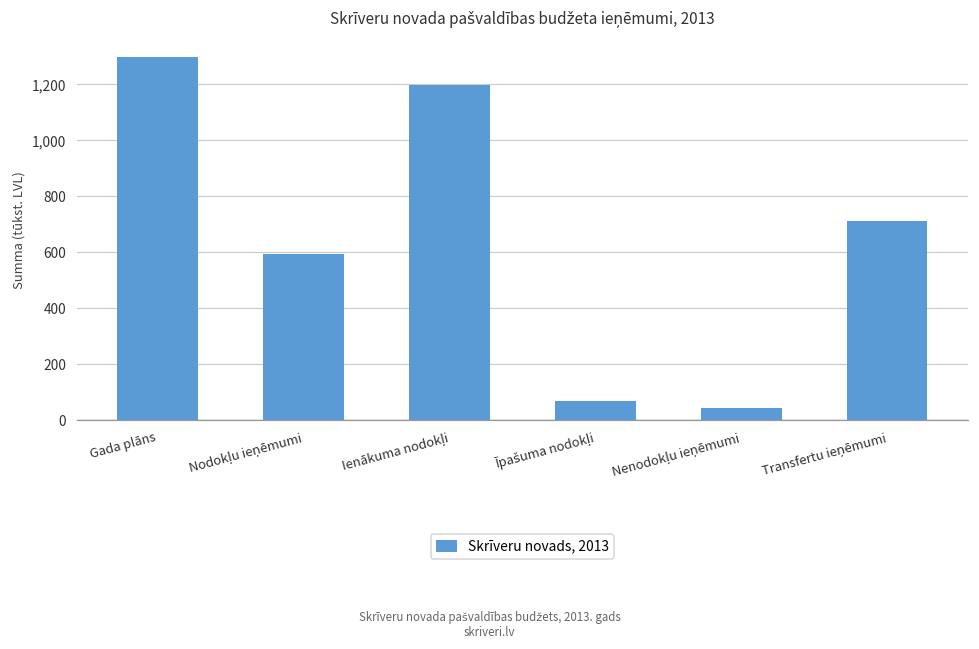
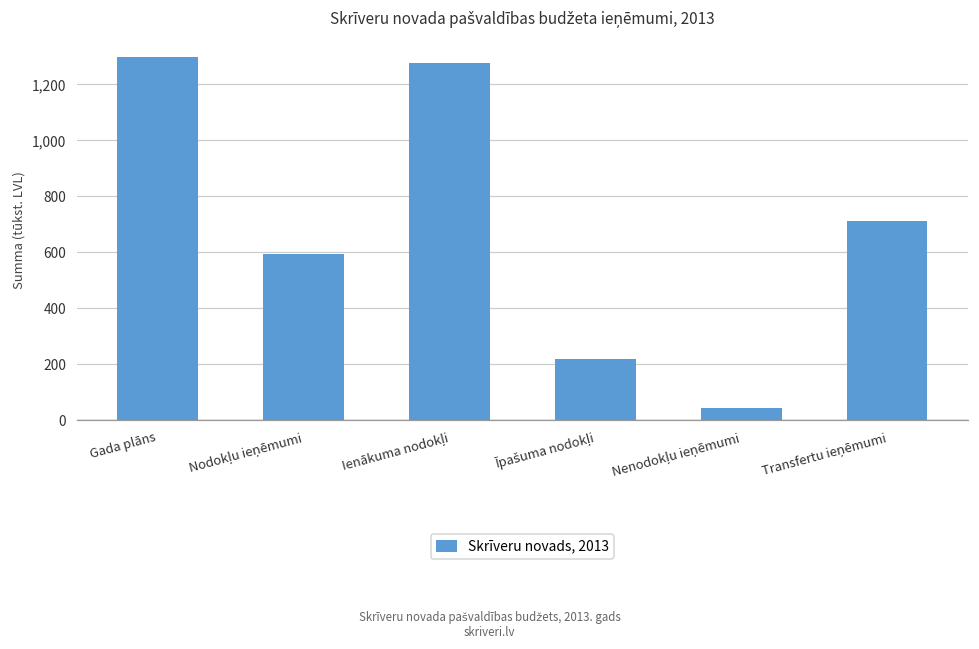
Ienākuma nodokļi: 1,200 -> 1,280
Īpašuma nodokļi: 70 -> 220
